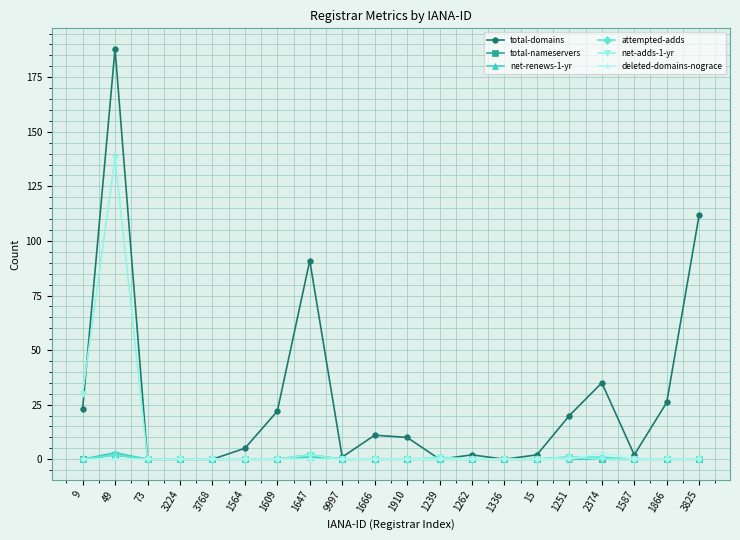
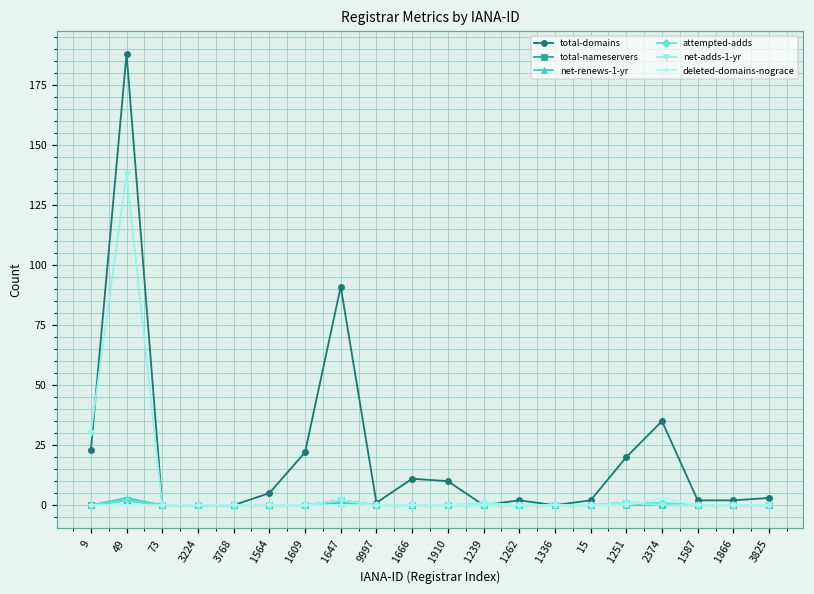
total-domains, 1866: 26 -> 2
total-domains, 3825: 112 -> 3
